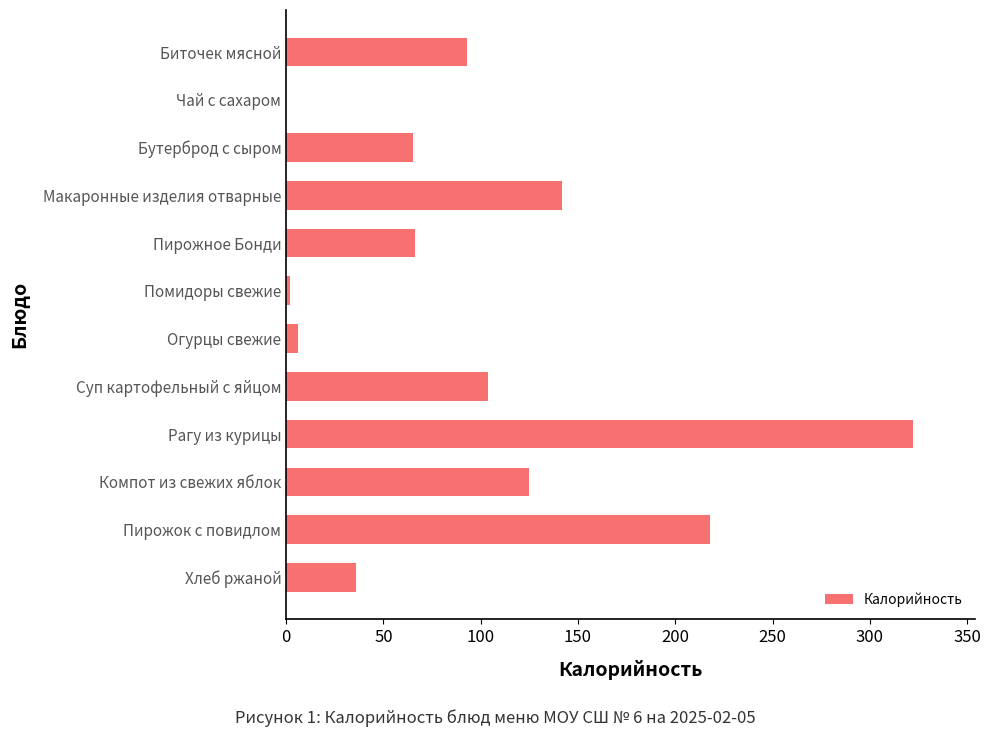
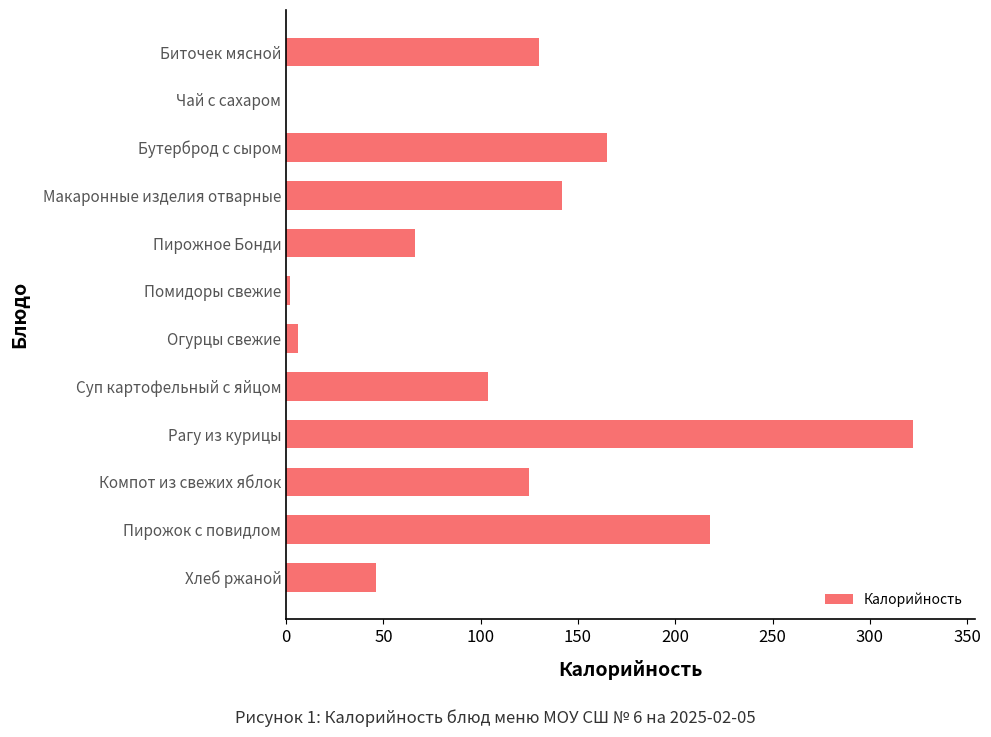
Биточек мясной: 93 -> 130
Бутерброд с сыром: 65 -> 165
Хлеб ржаной: 36 -> 46
